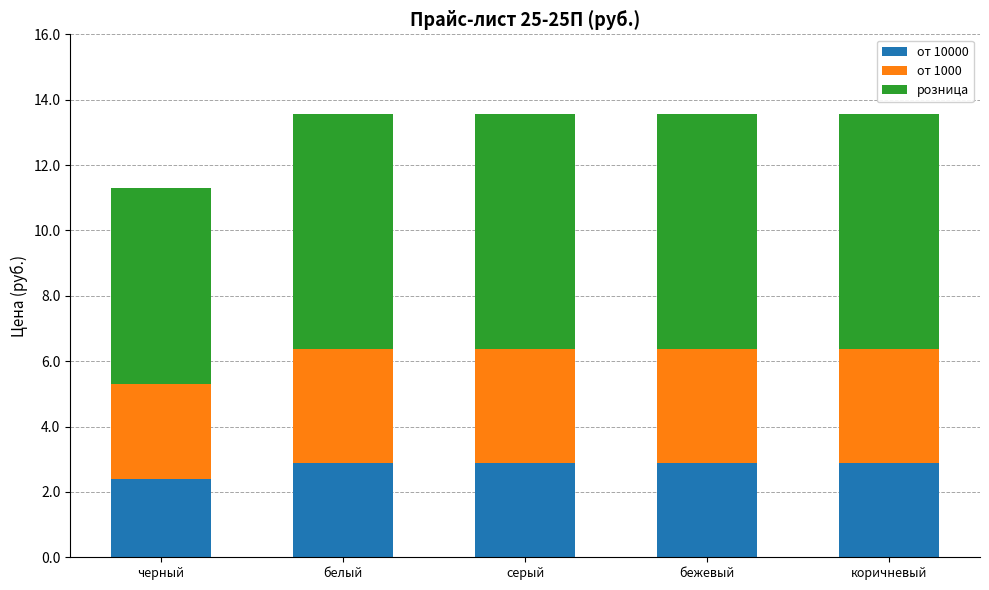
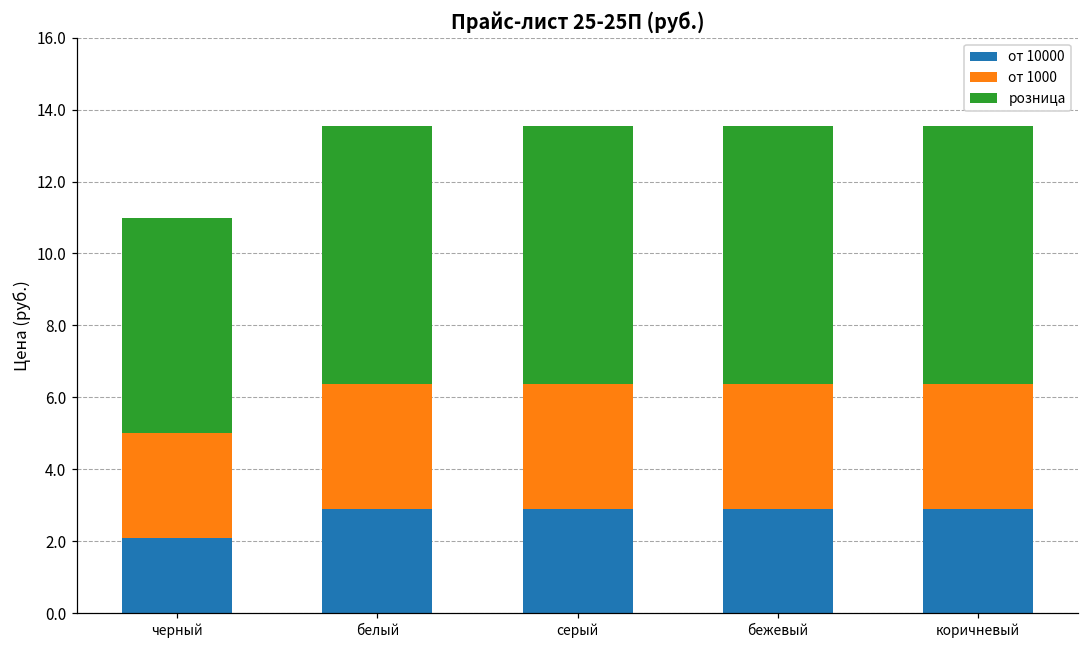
от 10000, черный: 2.4 -> 2.1
